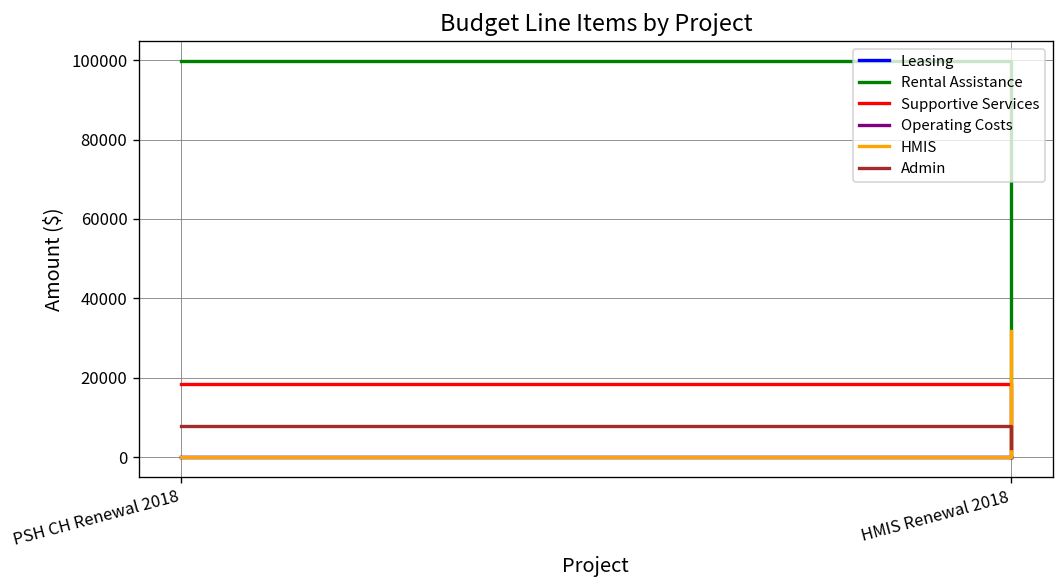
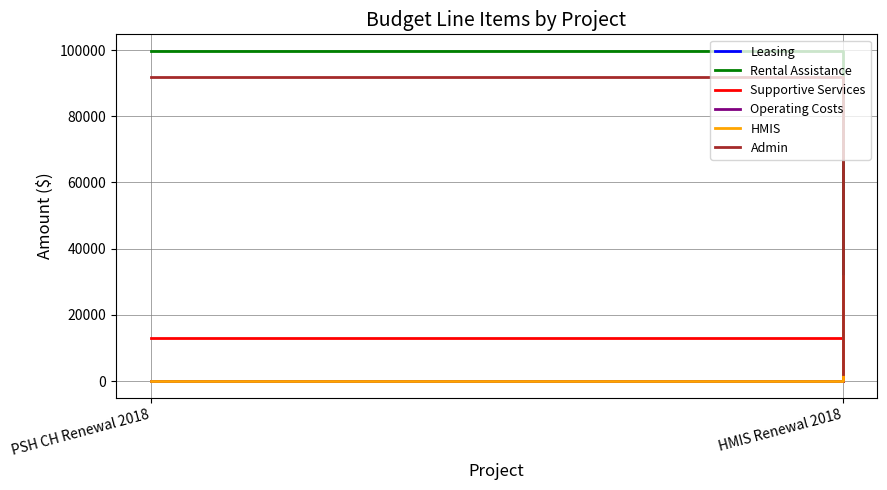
Supportive Services, PSH CH Renewal 2018: 18000 -> 13000
Admin, PSH CH Renewal 2018: 8000 -> 92000
